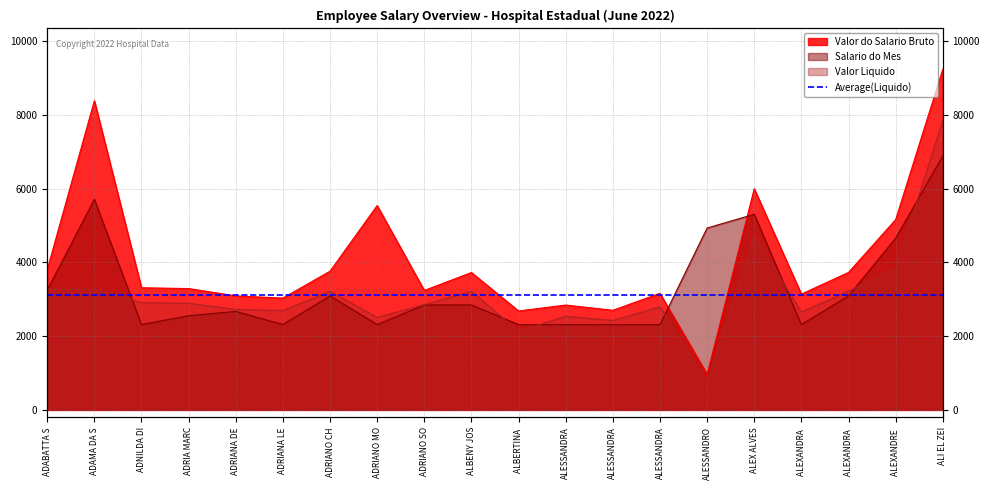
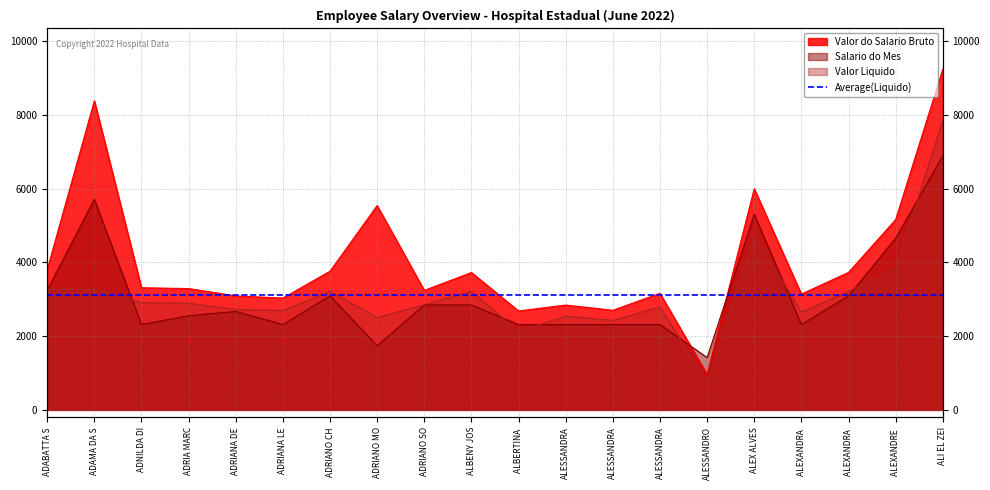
Salario do Mes, ADRIANO MO: 2300 -> 1700
Salario do Mes, ALESSANDRO: 4900 -> 1400
